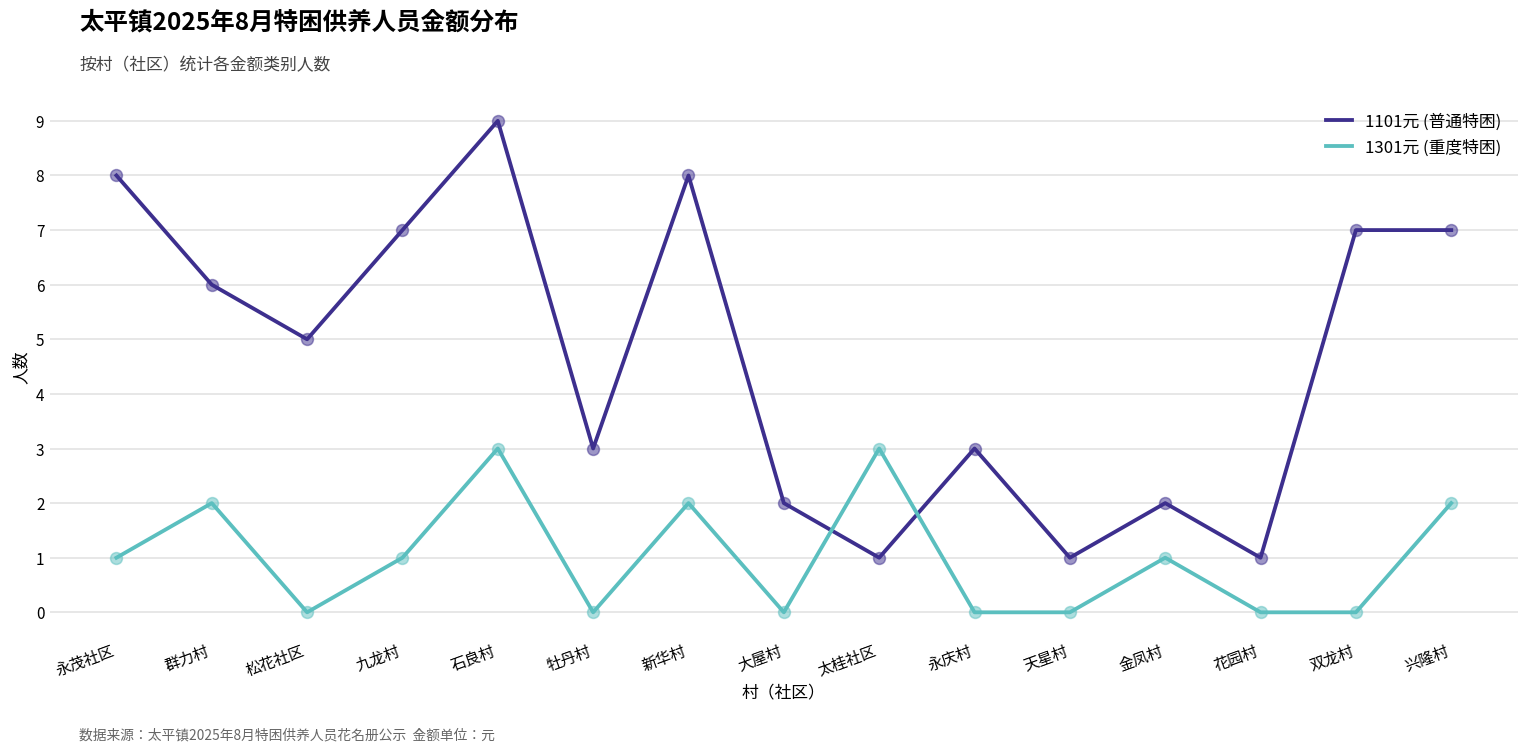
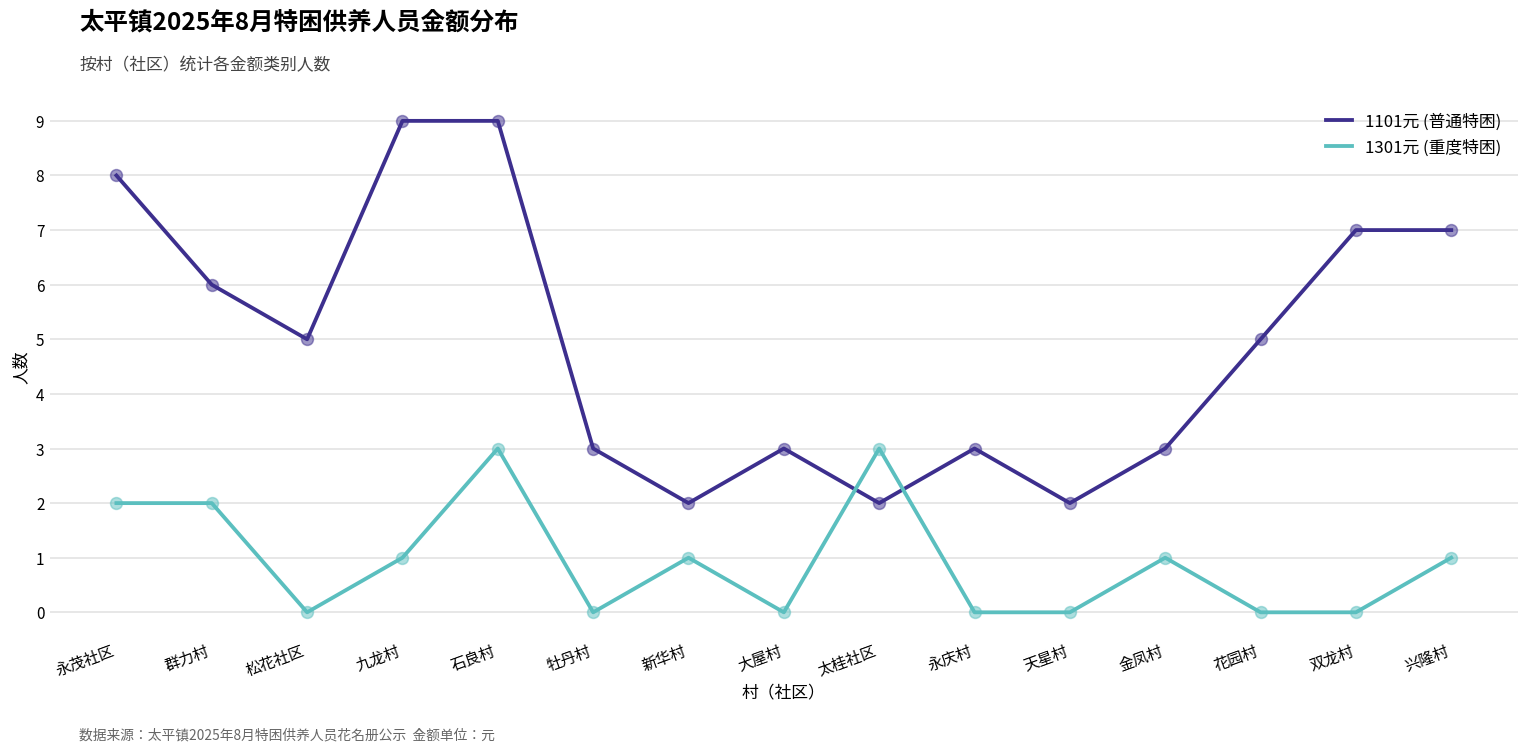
1301元 (重度特困), 永茂社区: 1 -> 2
1101元 (普通特困), 九龙村: 7 -> 9
1101元 (普通特困), 新华村: 8 -> 2
1301元 (重度特困), 新华村: 2 -> 1
1101元 (普通特困), 大屋村: 2 -> 3
1101元 (普通特困), 太桂社区: 1 -> 2
1101元 (普通特困), 天星村: 1 -> 2
1101元 (普通特困), 金凤村: 2 -> 3
1101元 (普通特困), 花园村: 1 -> 5
1301元 (重度特困), 兴隆村: 2 -> 1
